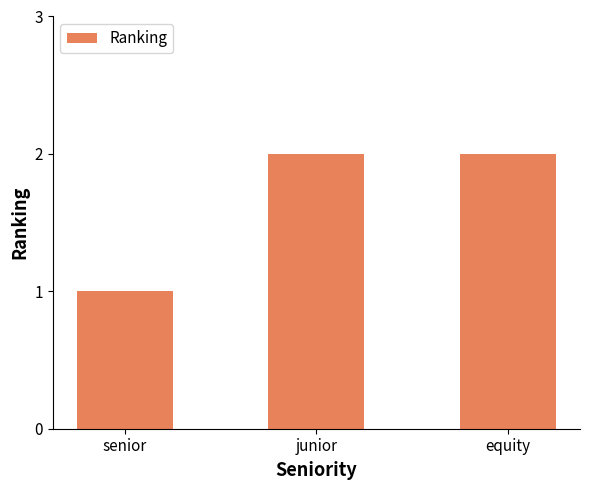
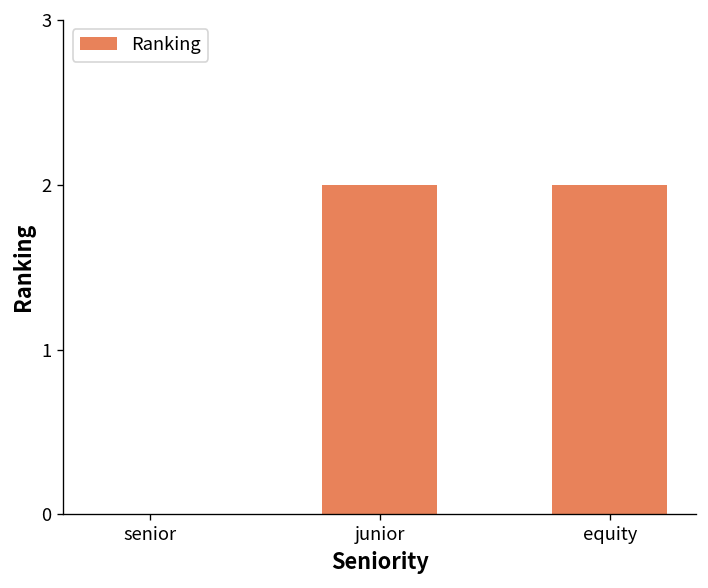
senior: 1 -> 0
